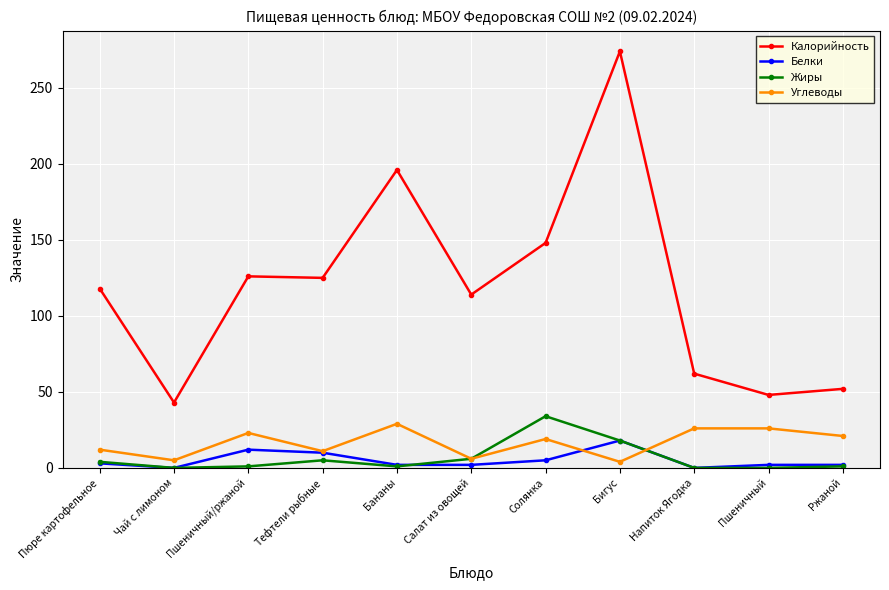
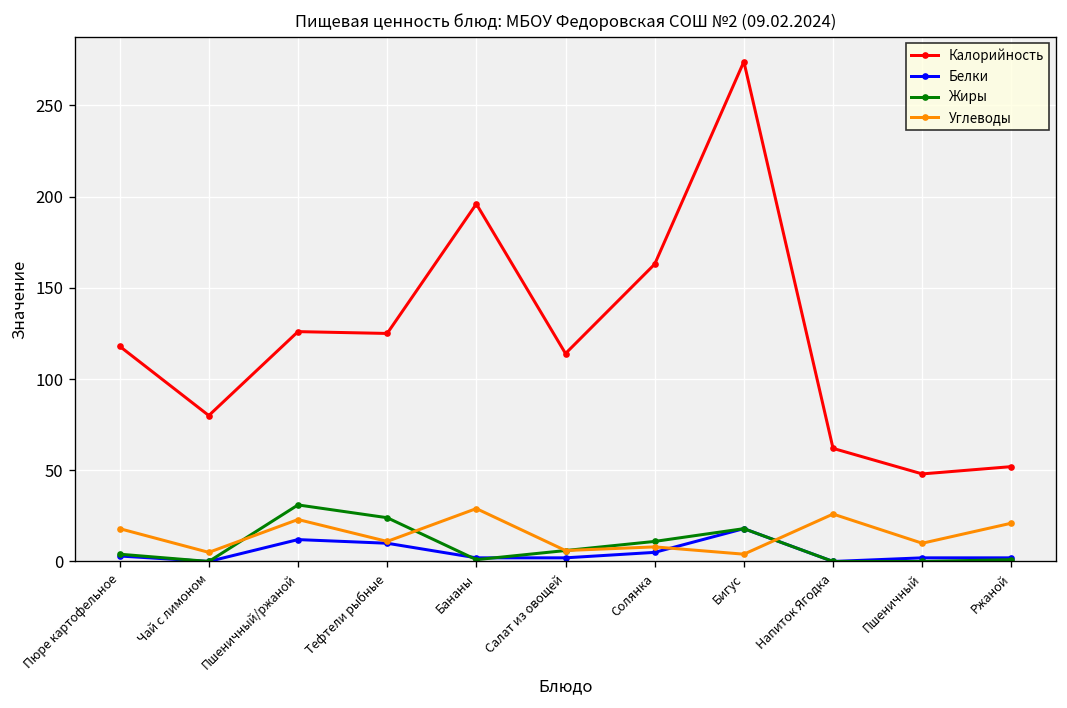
Углеводы, Пюре картофельное: 12 -> 18
Калорийность, Чай с лимоном: 43 -> 80
Жиры, Пшеничный/ржаной: 1 -> 31
Жиры, Тефтели рыбные: 5 -> 24
Калорийность, Солянка: 148 -> 163
Жиры, Солянка: 34 -> 11
Углеводы, Солянка: 19 -> 8
Углеводы, Пшеничный: 26 -> 10
